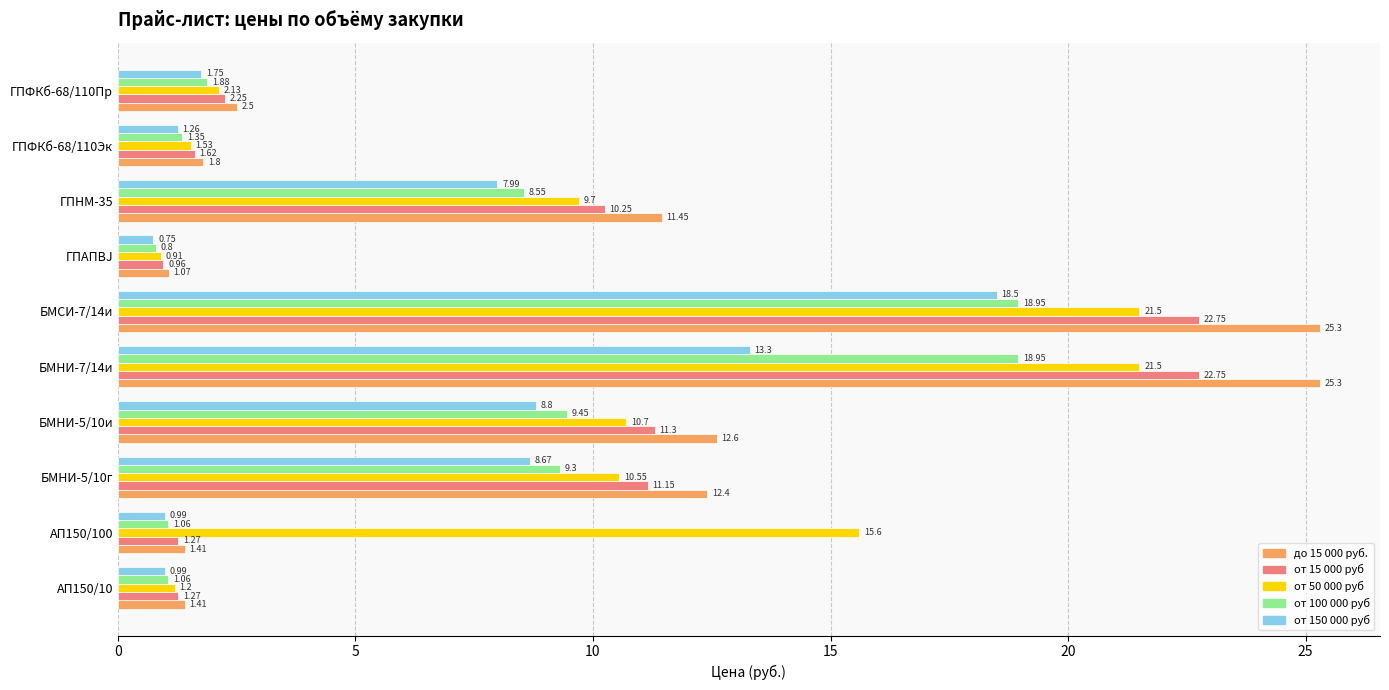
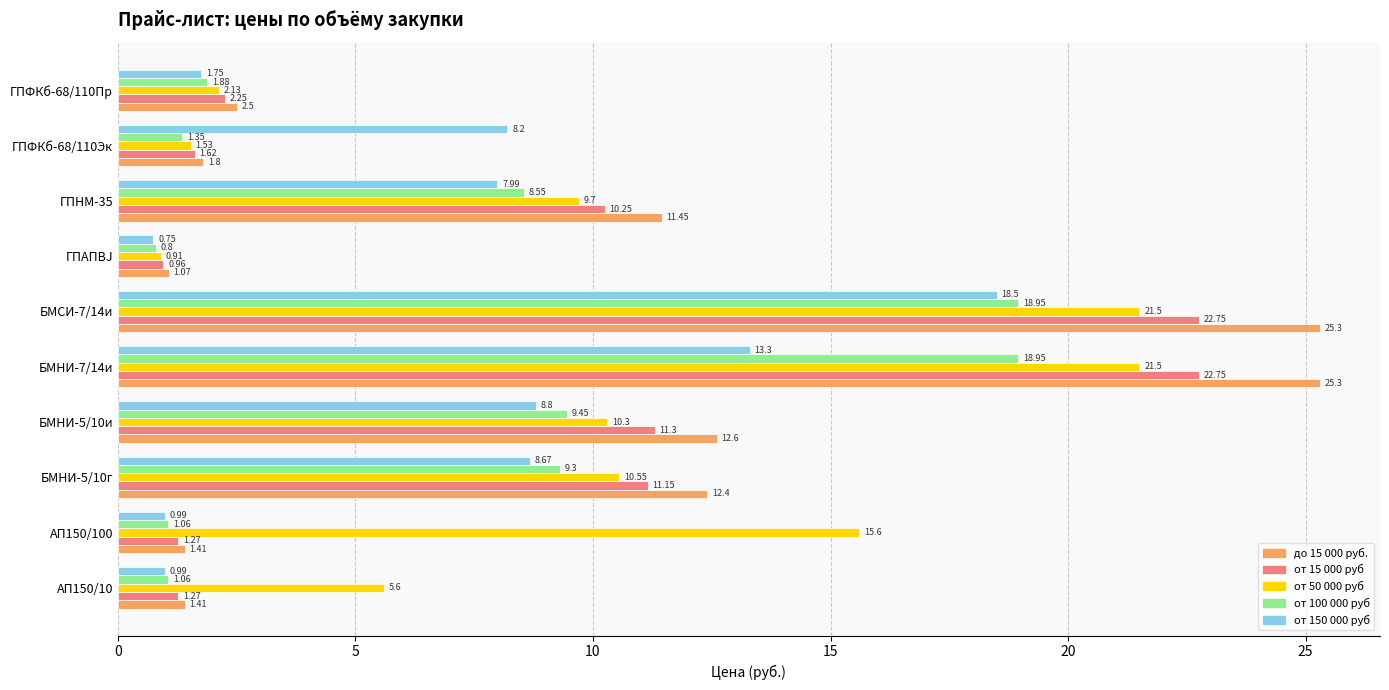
от 150 000 руб, ГПФКб-68/110Эк: 1.26 -> 8.2
от 50 000 руб, БМНИ-5/10и: 10.7 -> 10.3
от 50 000 руб, АП150/10: 1.2 -> 5.6
